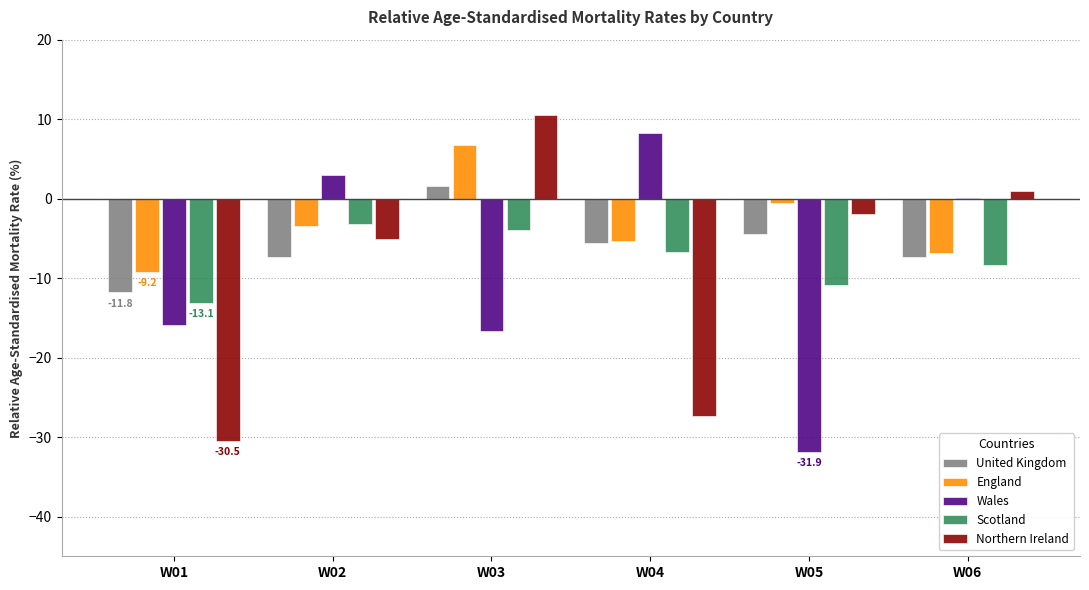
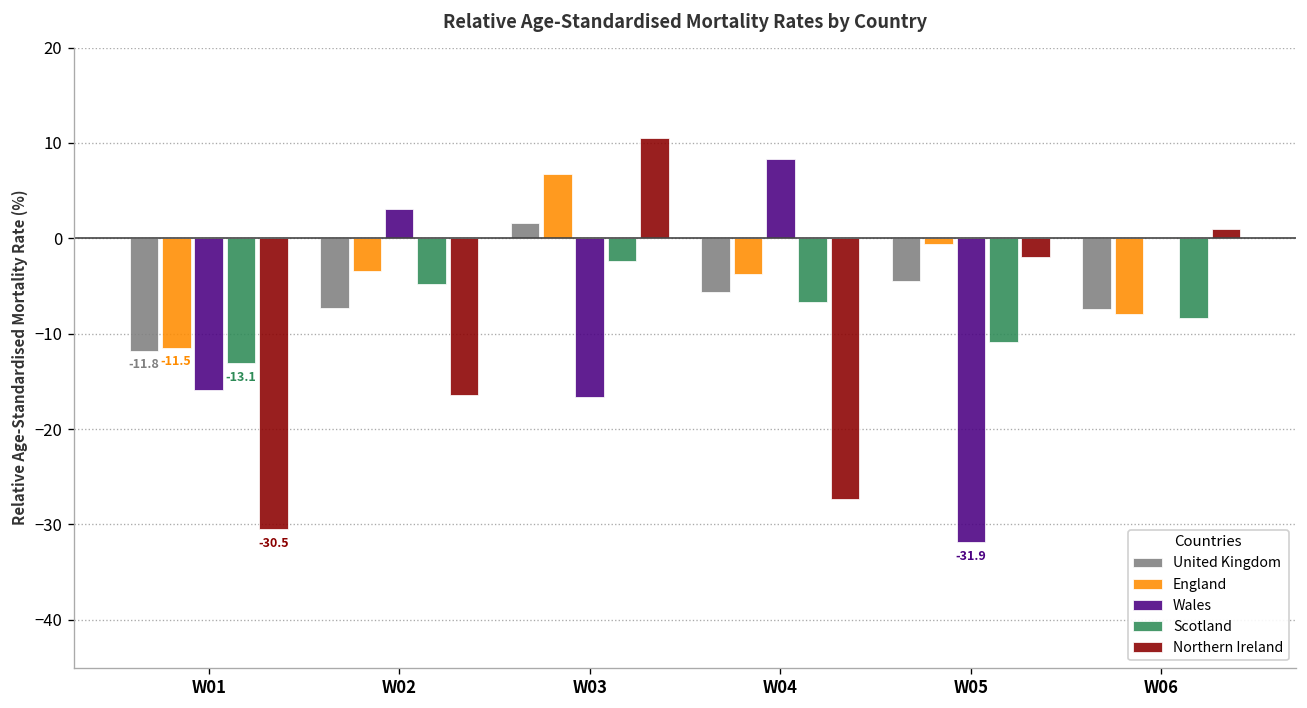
England, W01: -9.2 -> -11.5
Scotland, W02: -3 -> -5
Northern Ireland, W02: -5 -> -16
Scotland, W03: -4 -> -2
England, W04: -5 -> -4
England, W06: -7 -> -8
